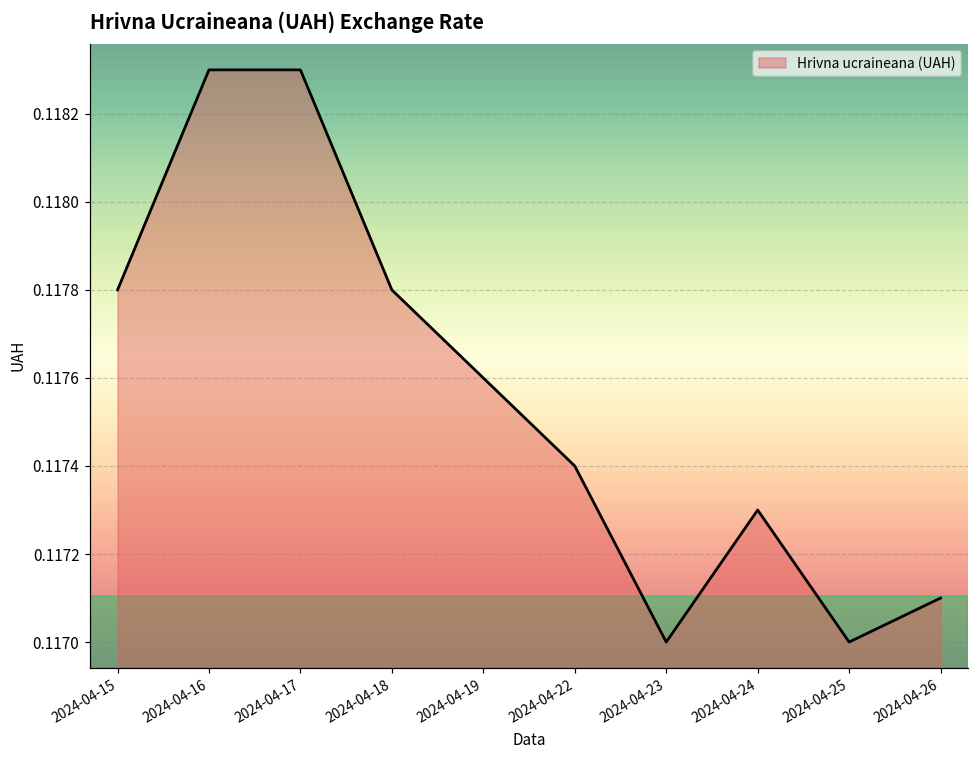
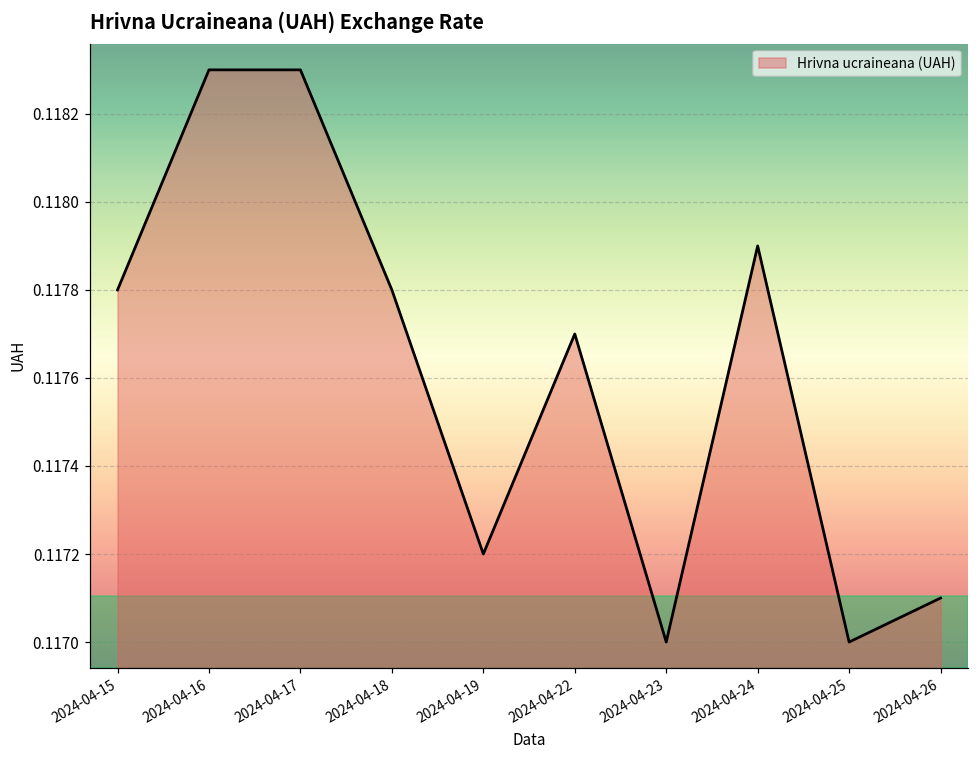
2024-04-19: 0.1176 -> 0.1172
2024-04-22: 0.1174 -> 0.1177
2024-04-24: 0.1173 -> 0.1179
